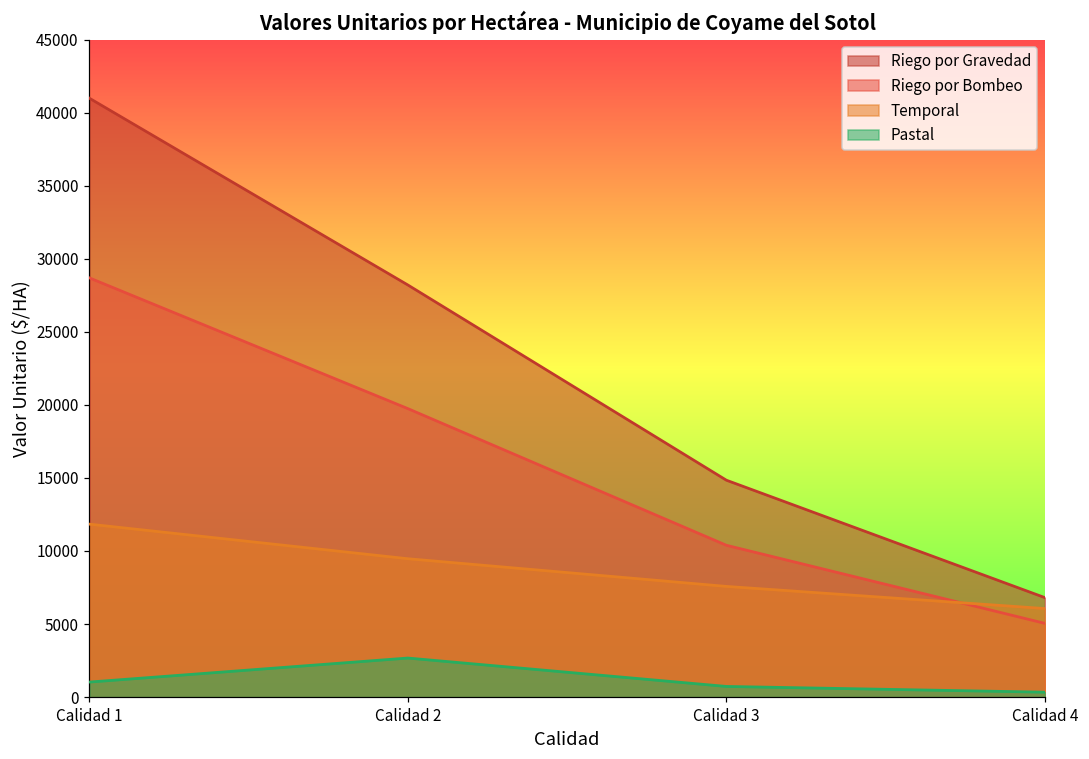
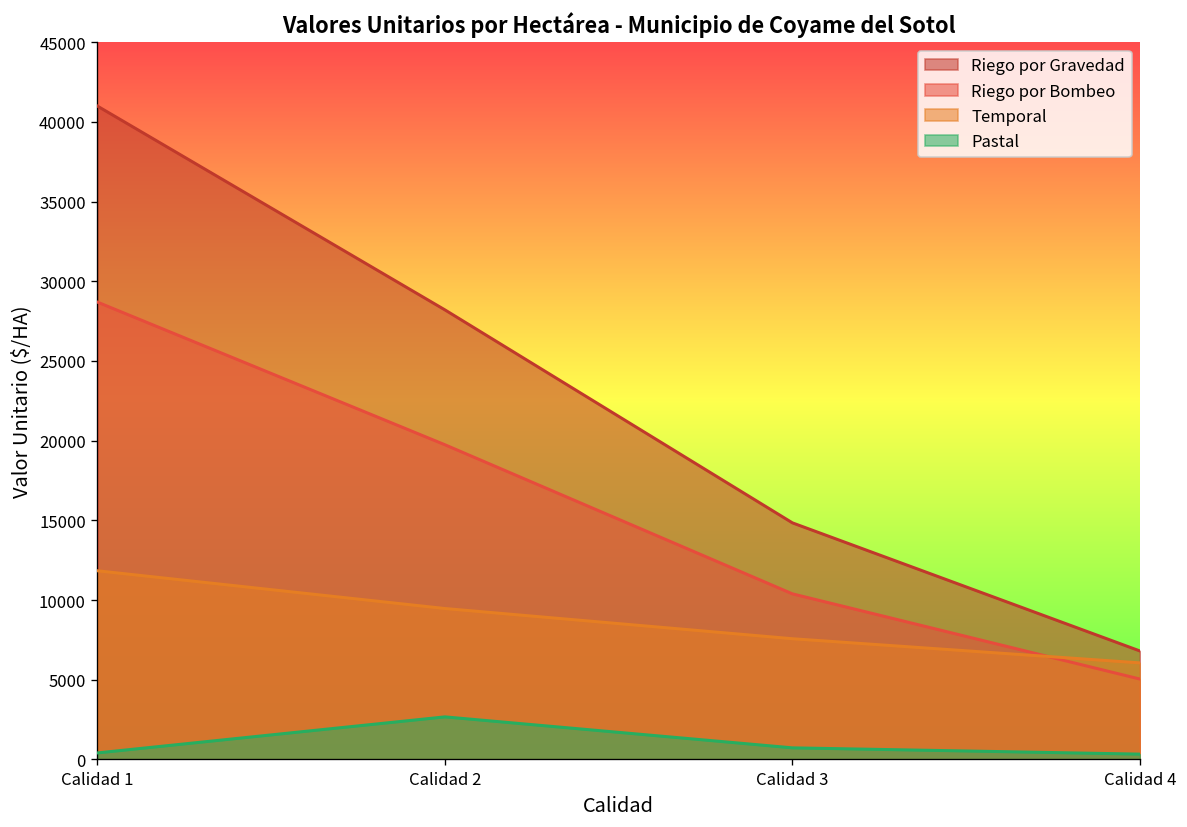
Pastal, Calidad 1: 1000 -> 400
